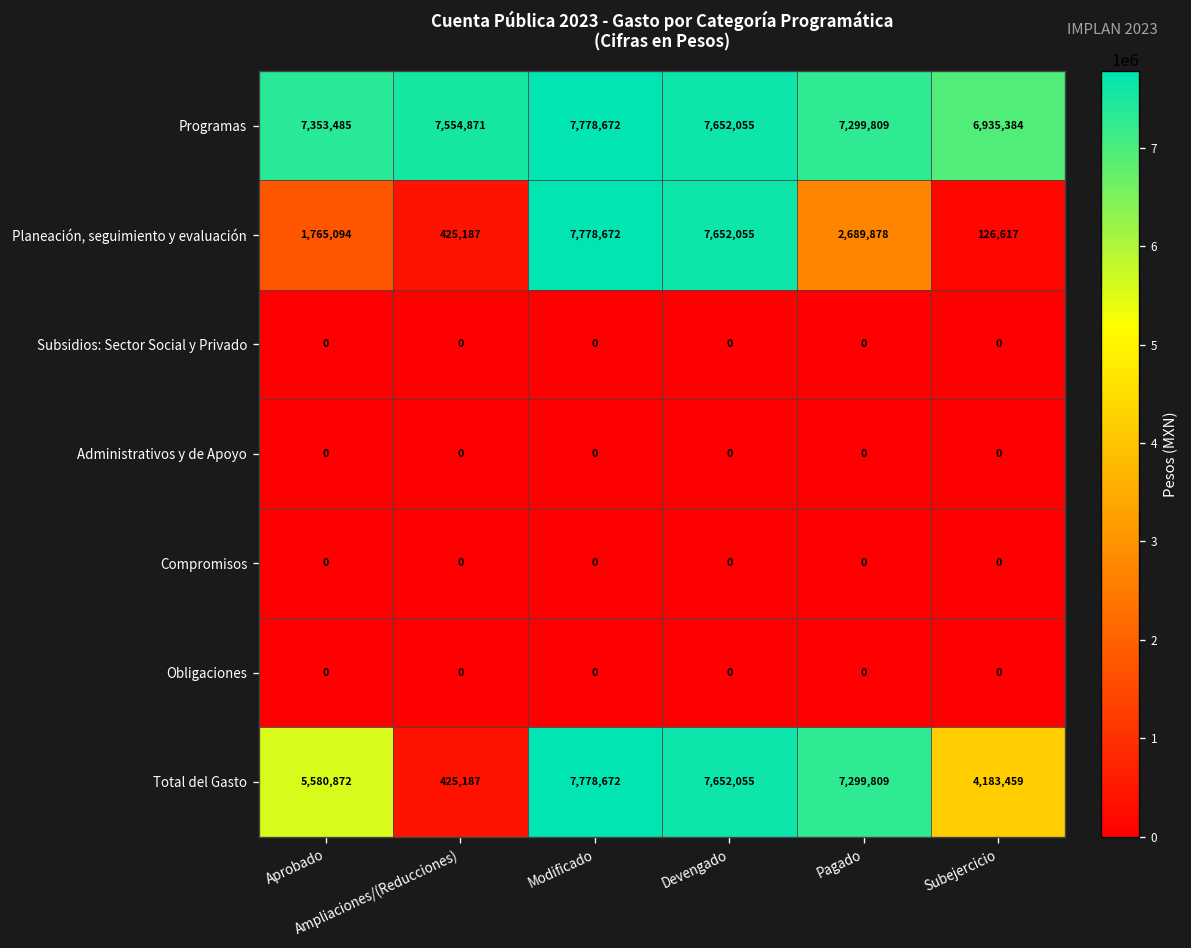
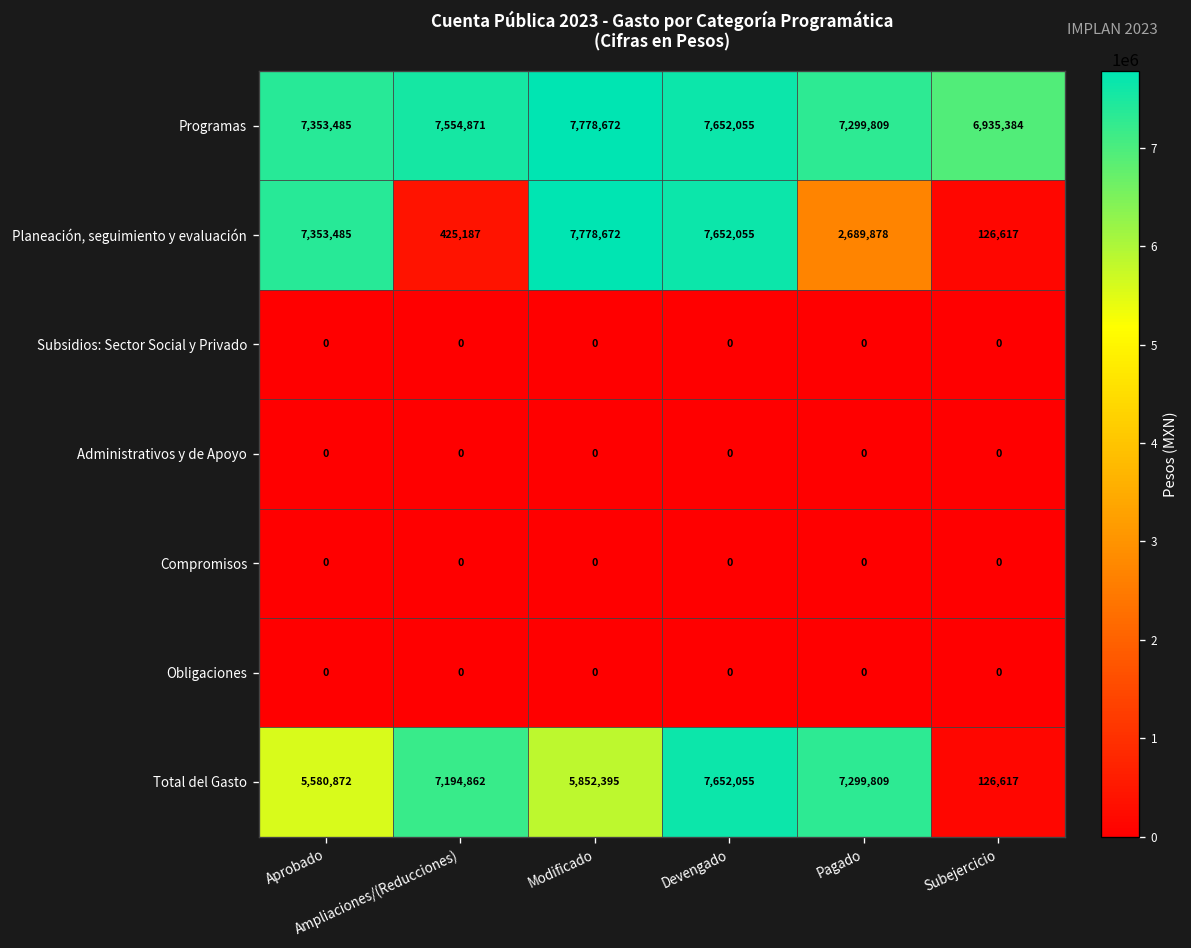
Planeación, seguimiento y evaluación, Aprobado: 1,765,094 -> 7,353,485
Total del Gasto, Ampliaciones/(Reducciones): 425,187 -> 7,194,862
Total del Gasto, Modificado: 7,778,672 -> 5,852,395
Total del Gasto, Subejercicio: 4,183,459 -> 126,617
